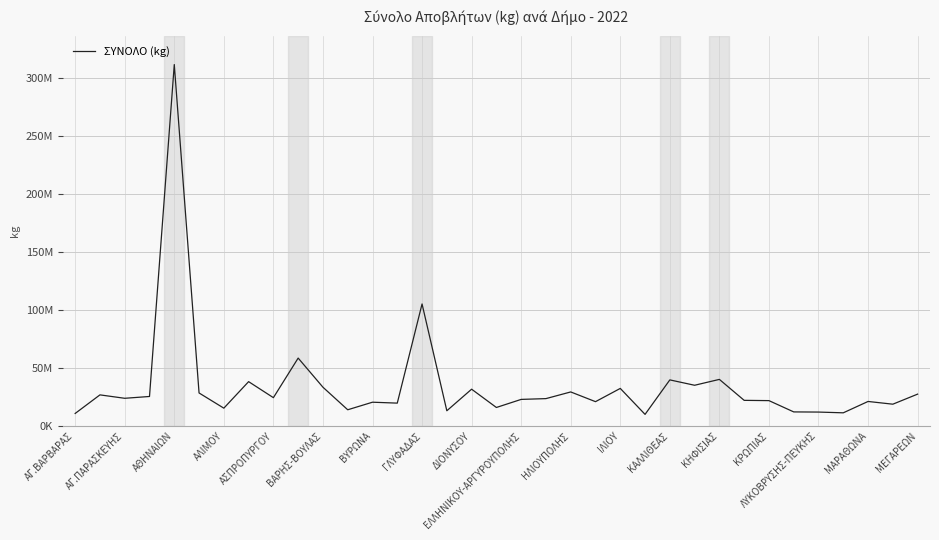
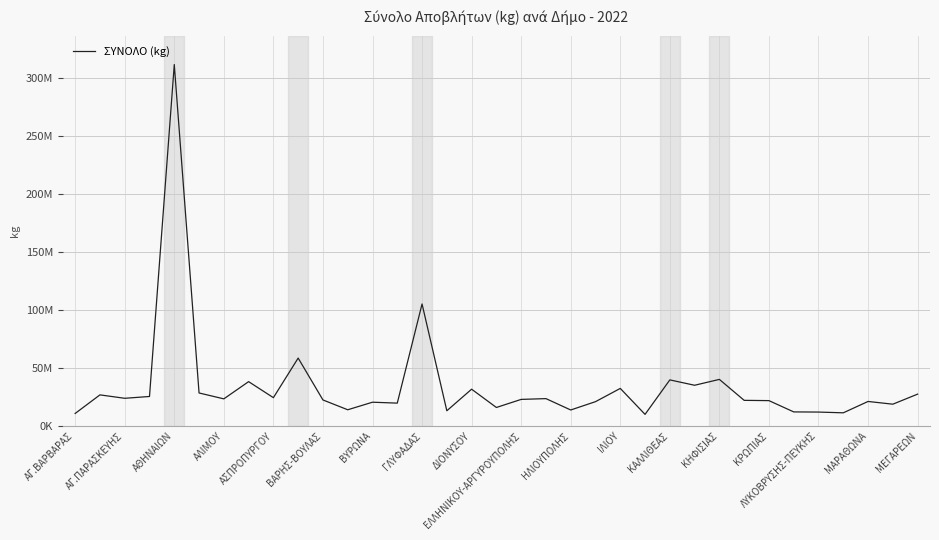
ΑΛΙΜΟΥ: 15000000 -> 23000000
ΒΑΡΗΣ-ΒΟΥΛΑΣ: 33000000 -> 22000000
ΗΛΙΟΥΠΟΛΗΣ: 29000000 -> 14000000
